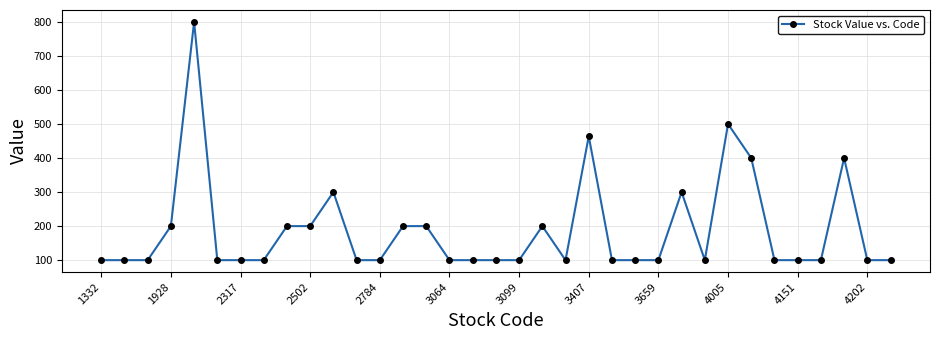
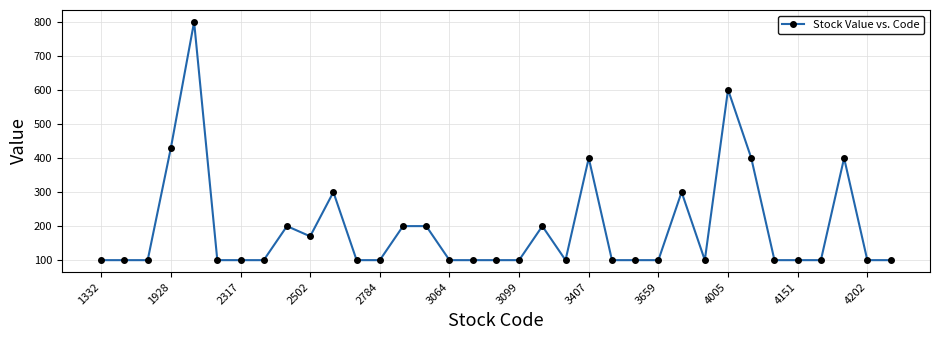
1928: 200 -> 430
2502: 200 -> 170
3407: 460 -> 400
4005: 500 -> 600
